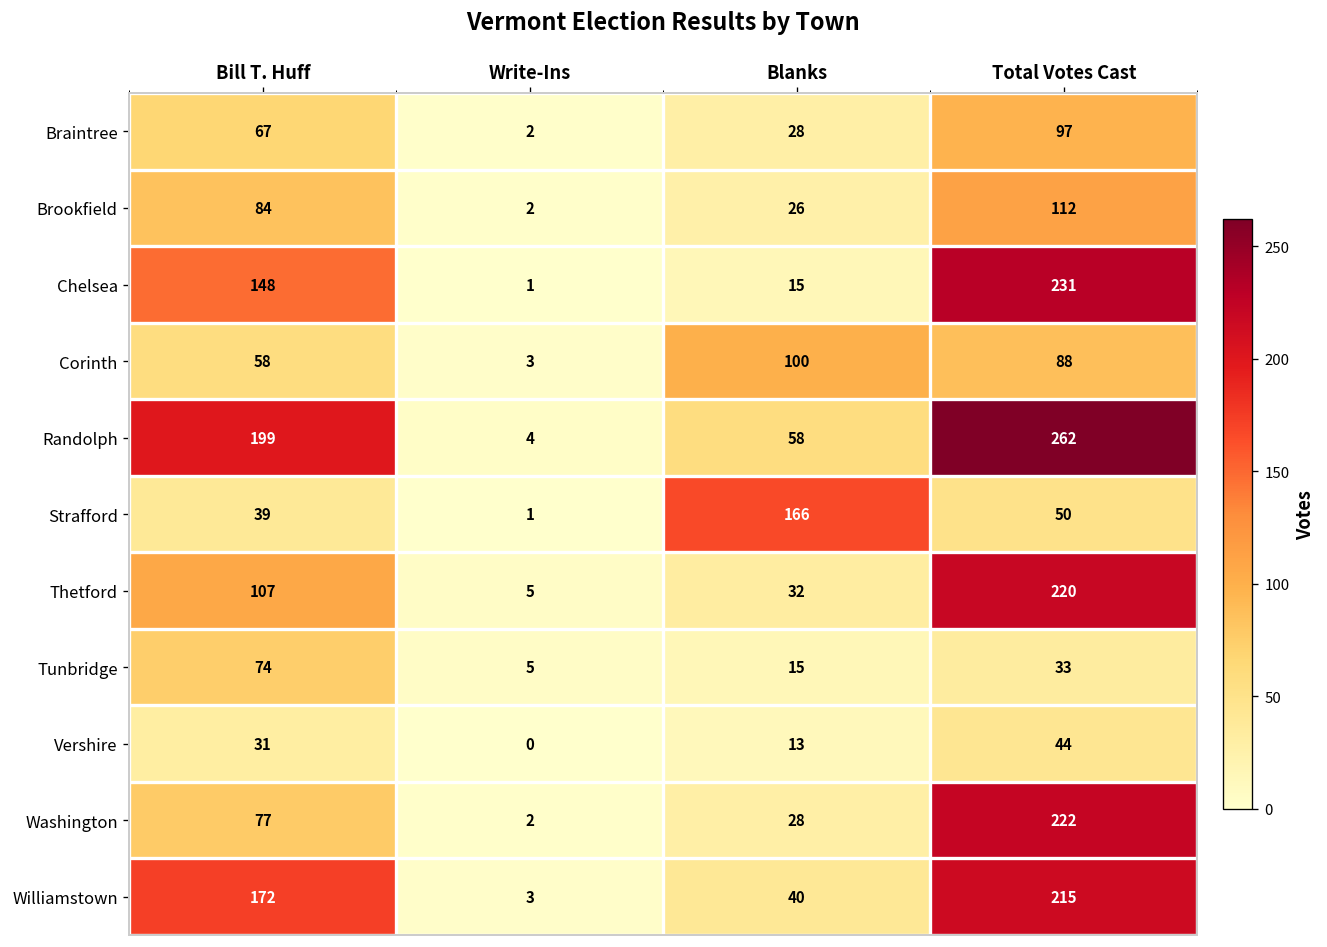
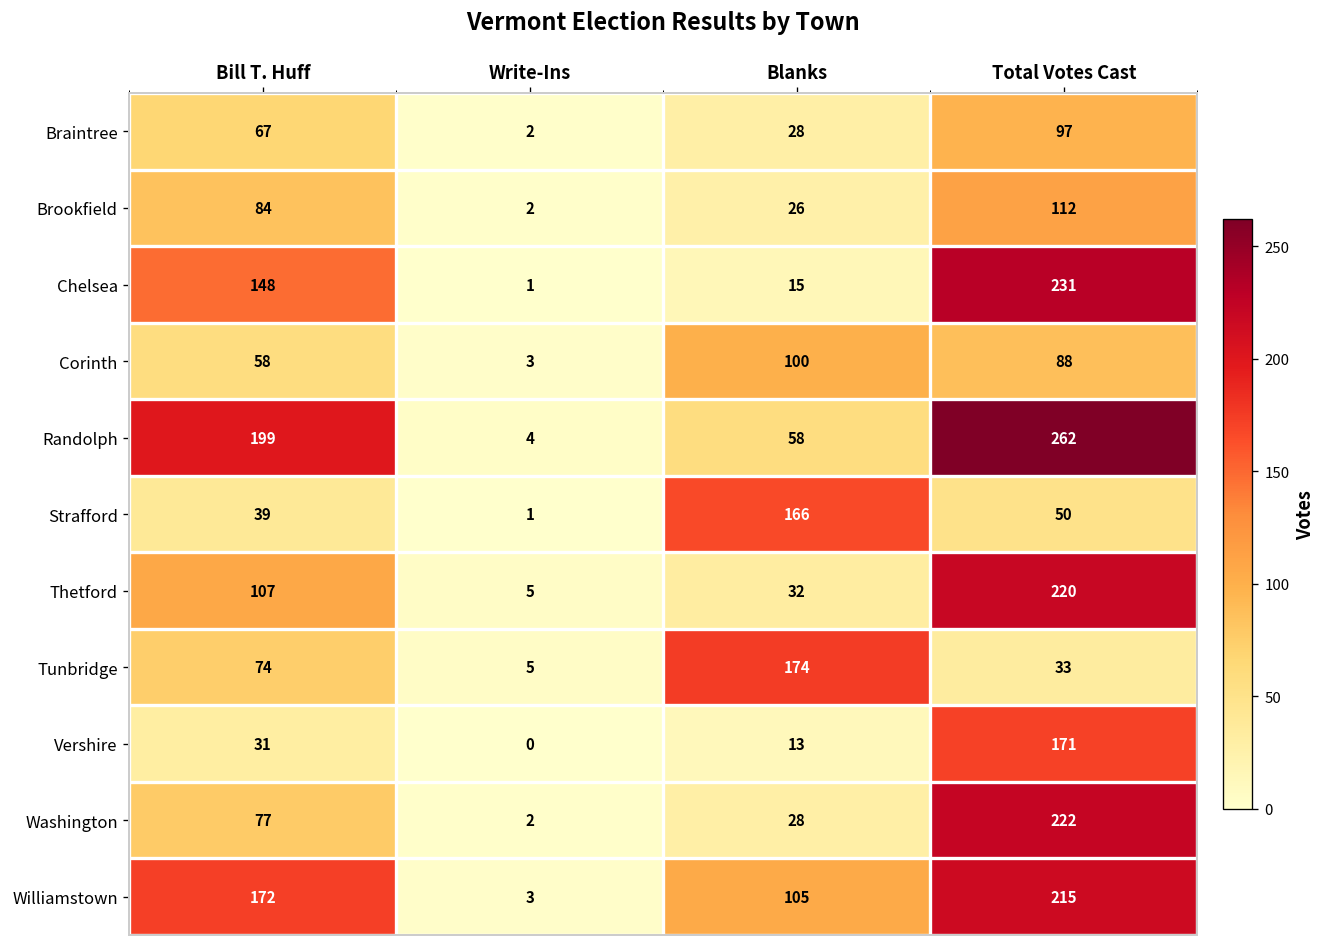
Tunbridge, Blanks: 15 -> 174
Vershire, Total Votes Cast: 44 -> 171
Williamstown, Blanks: 40 -> 105
